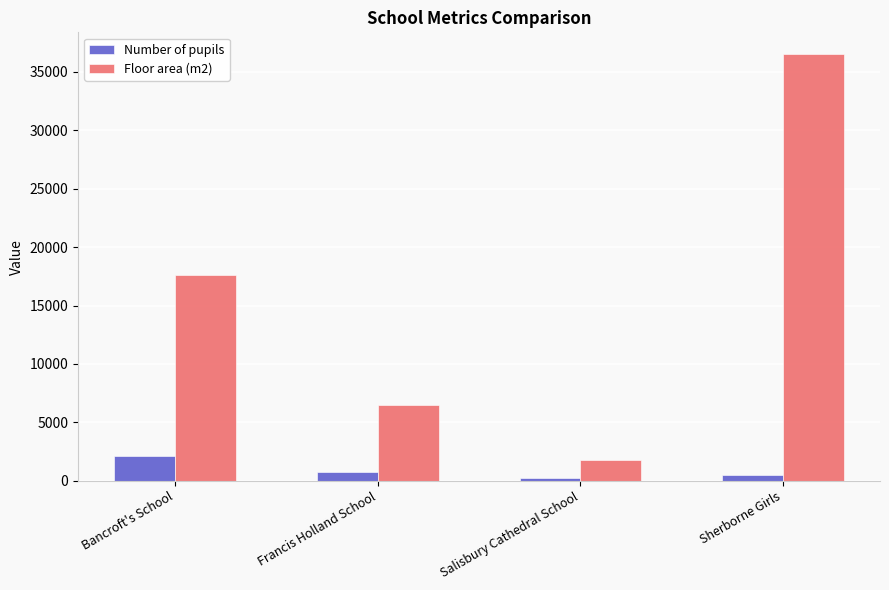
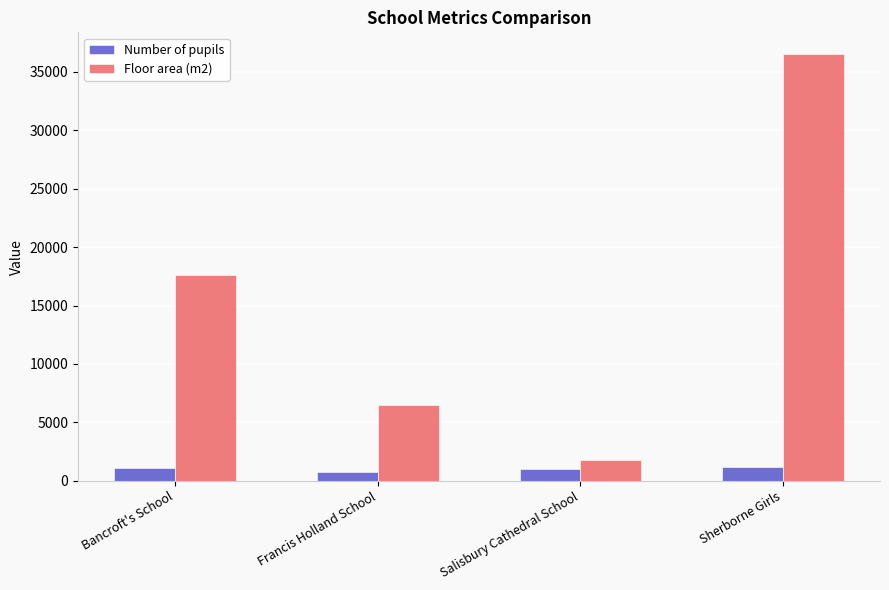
Number of pupils, Bancroft's School: 2100 -> 1100
Number of pupils, Salisbury Cathedral School: 200 -> 1000
Number of pupils, Sherborne Girls: 500 -> 1200
